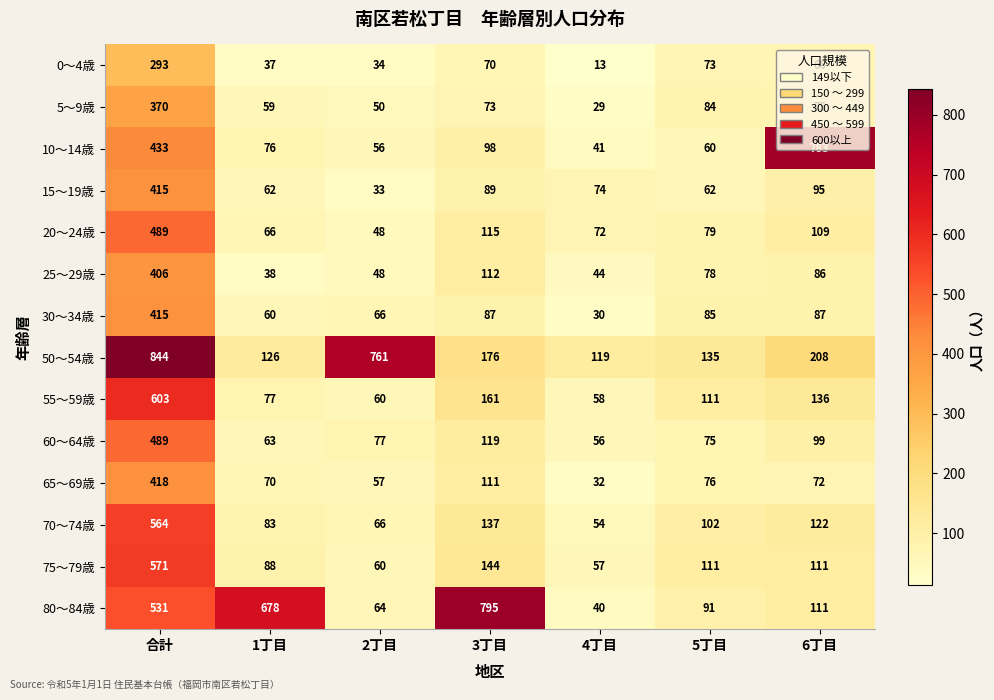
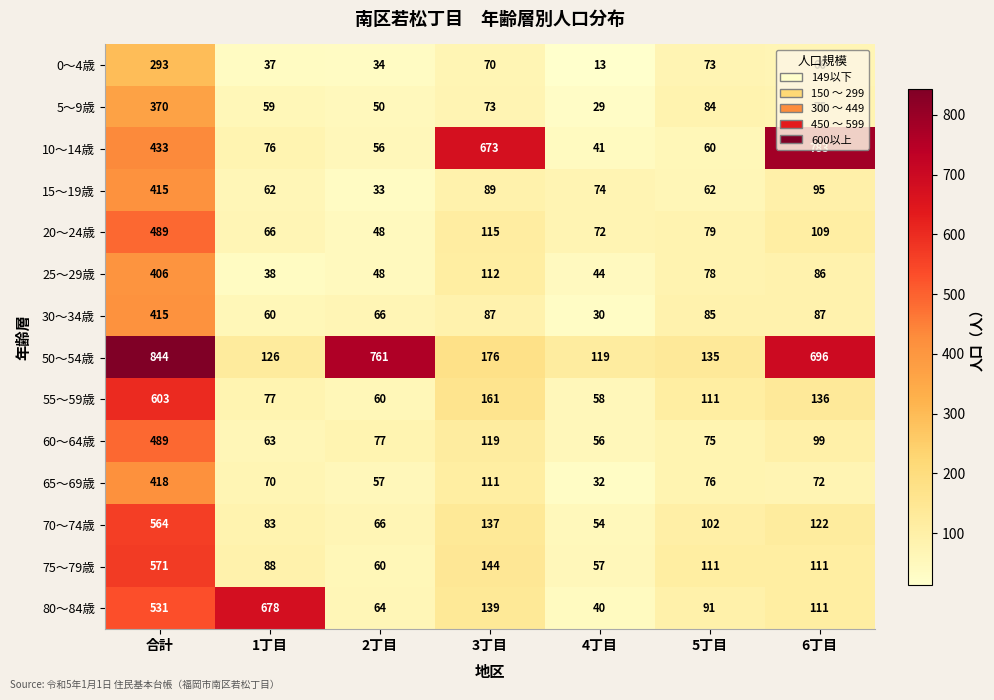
10～14歳, 3丁目: 98 -> 673
50～54歳, 6丁目: 208 -> 696
80～84歳, 3丁目: 795 -> 139
